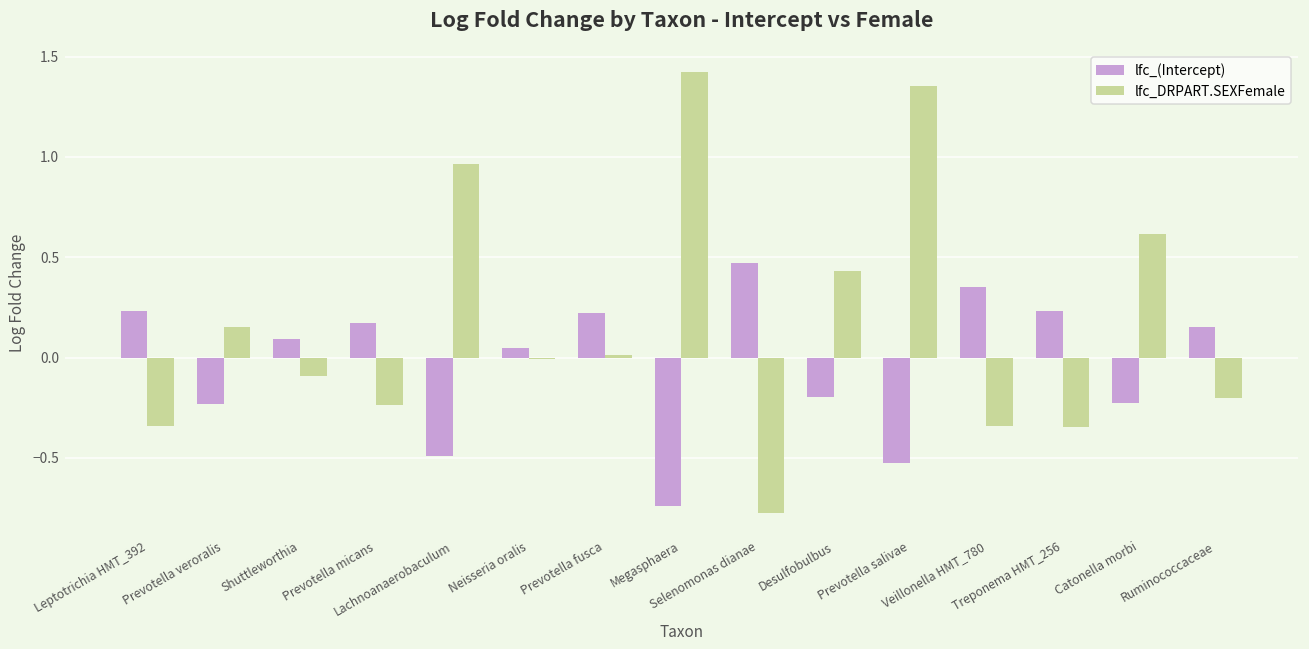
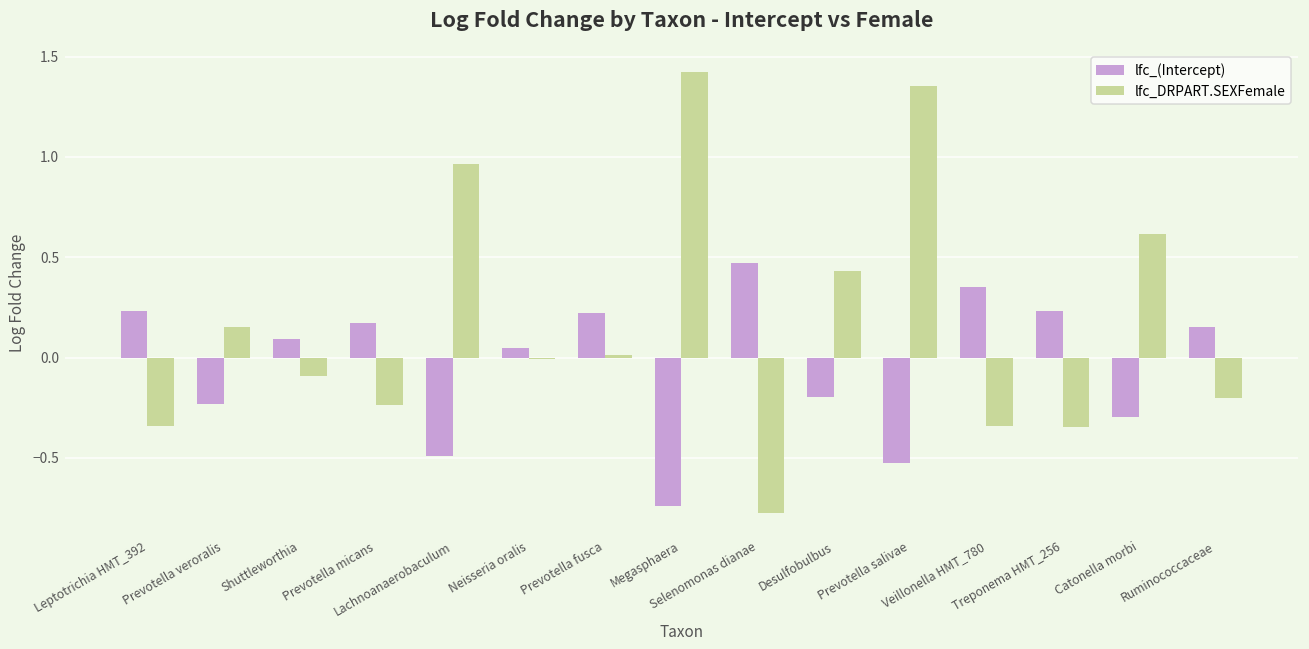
lfc_(Intercept), Catonella morbi: -0.22 -> -0.30
